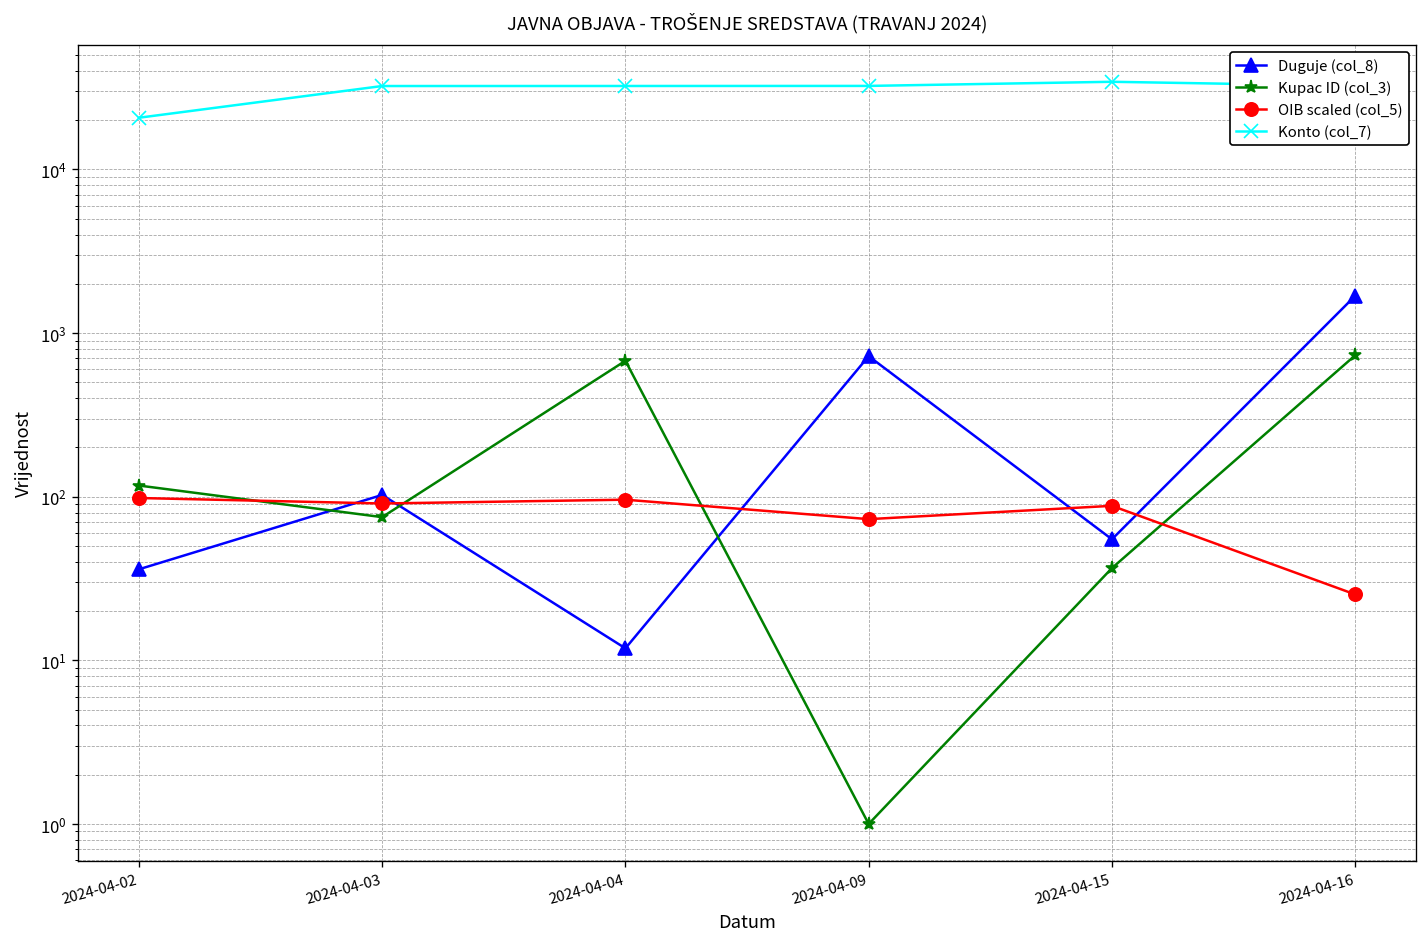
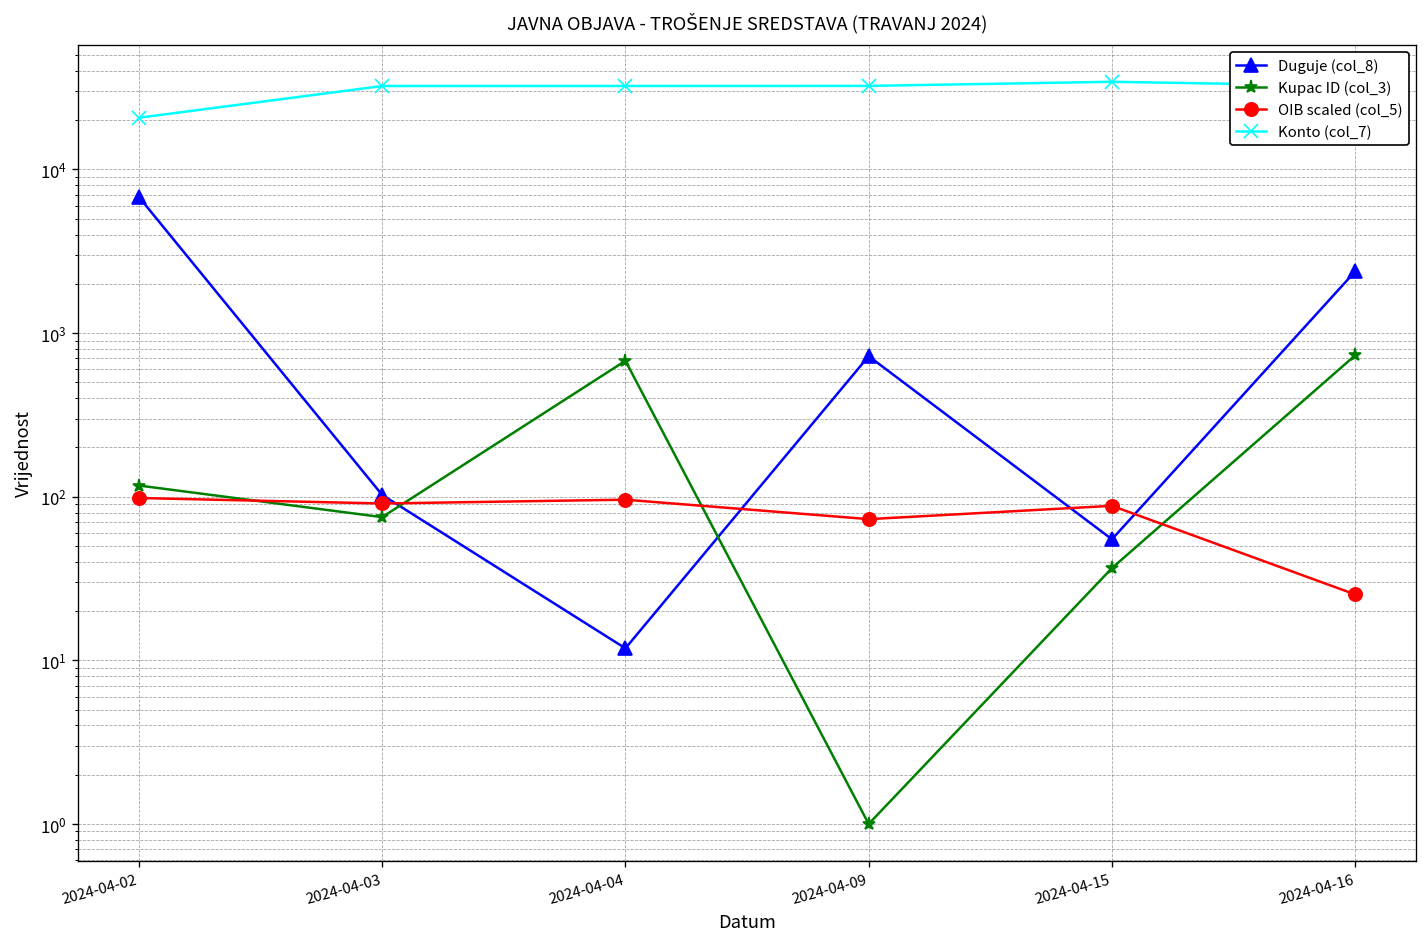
Duguje (col_8), 2024-04-02: 36 -> 7000
Duguje (col_8), 2024-04-16: 1700 -> 2400
